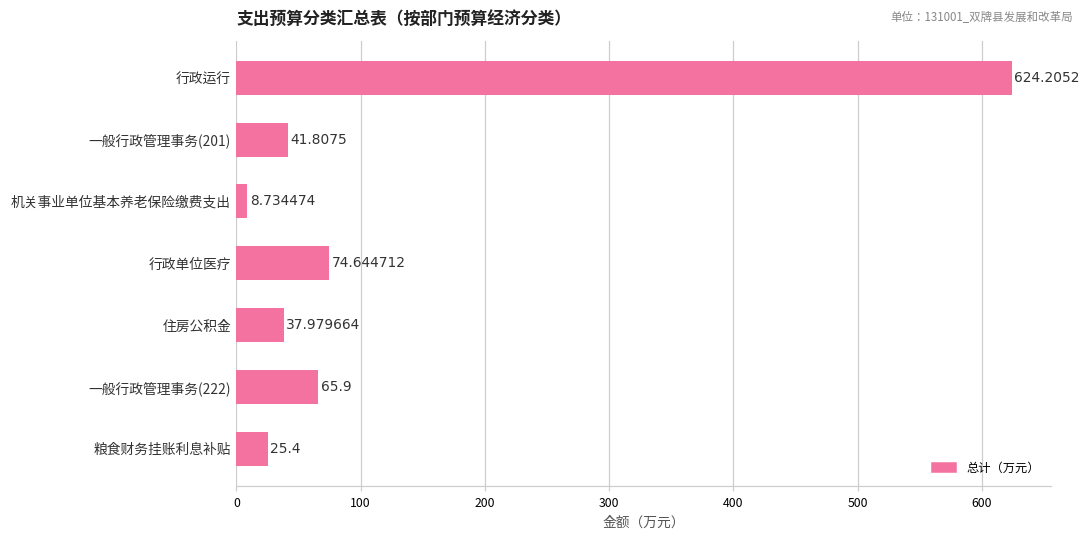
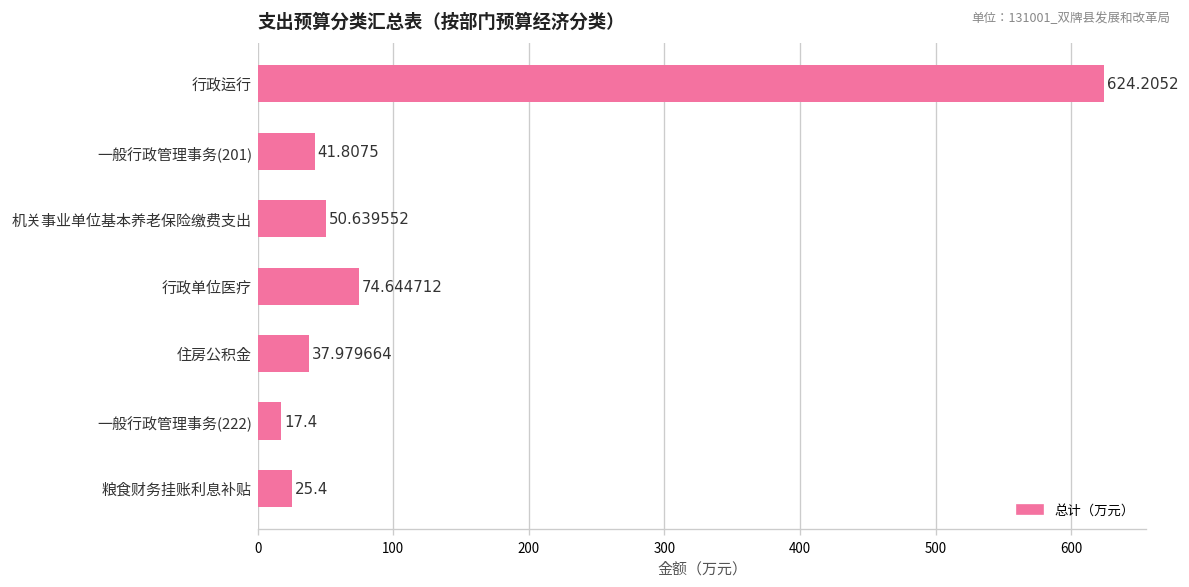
机关事业单位基本养老保险缴费支出: 8.734474 -> 50.639552
一般行政管理事务(222): 65.9 -> 17.4
